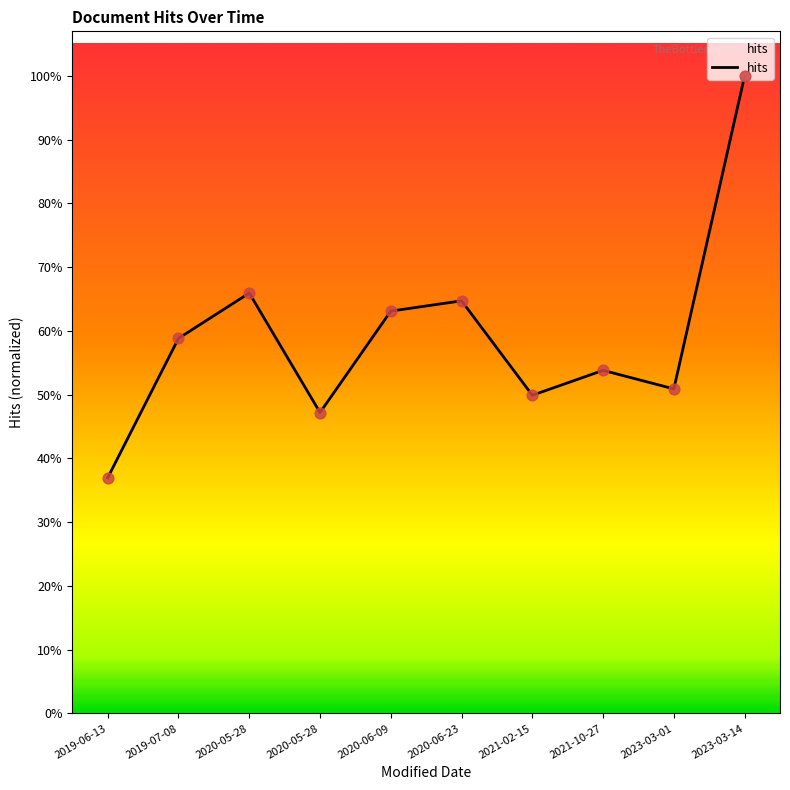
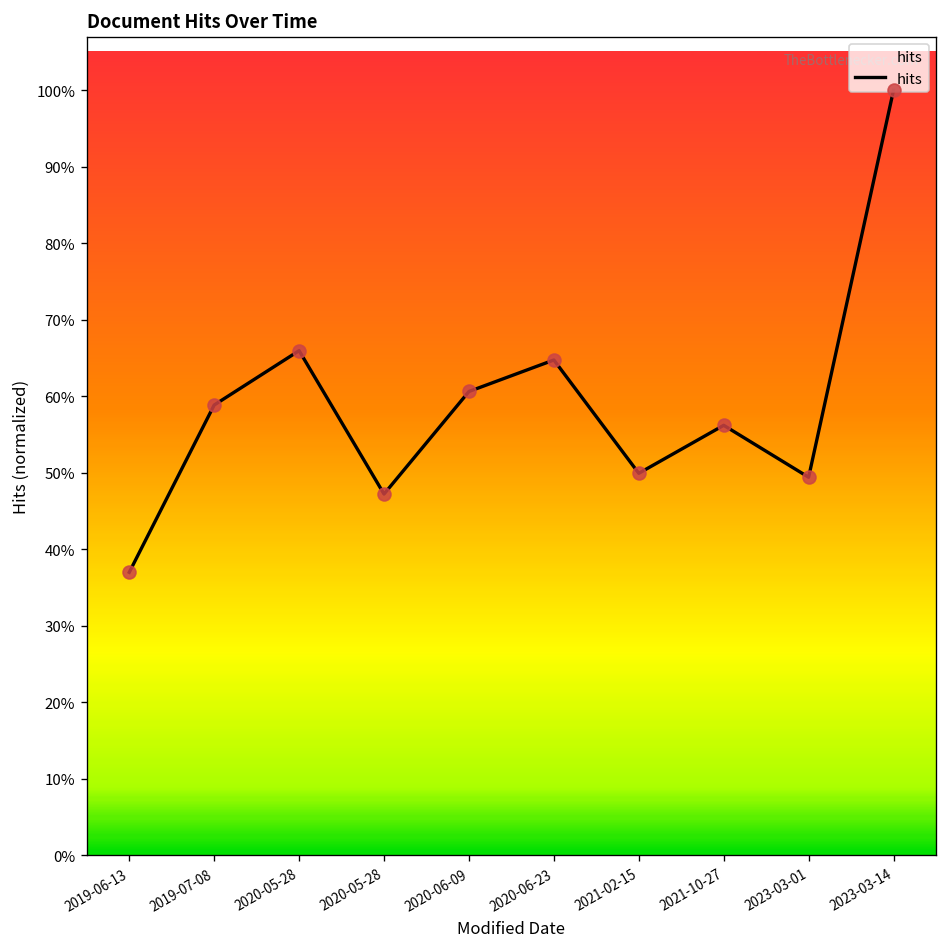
2020-06-09: 63% -> 61%
2021-10-27: 54% -> 56%
2023-03-01: 51% -> 49%
